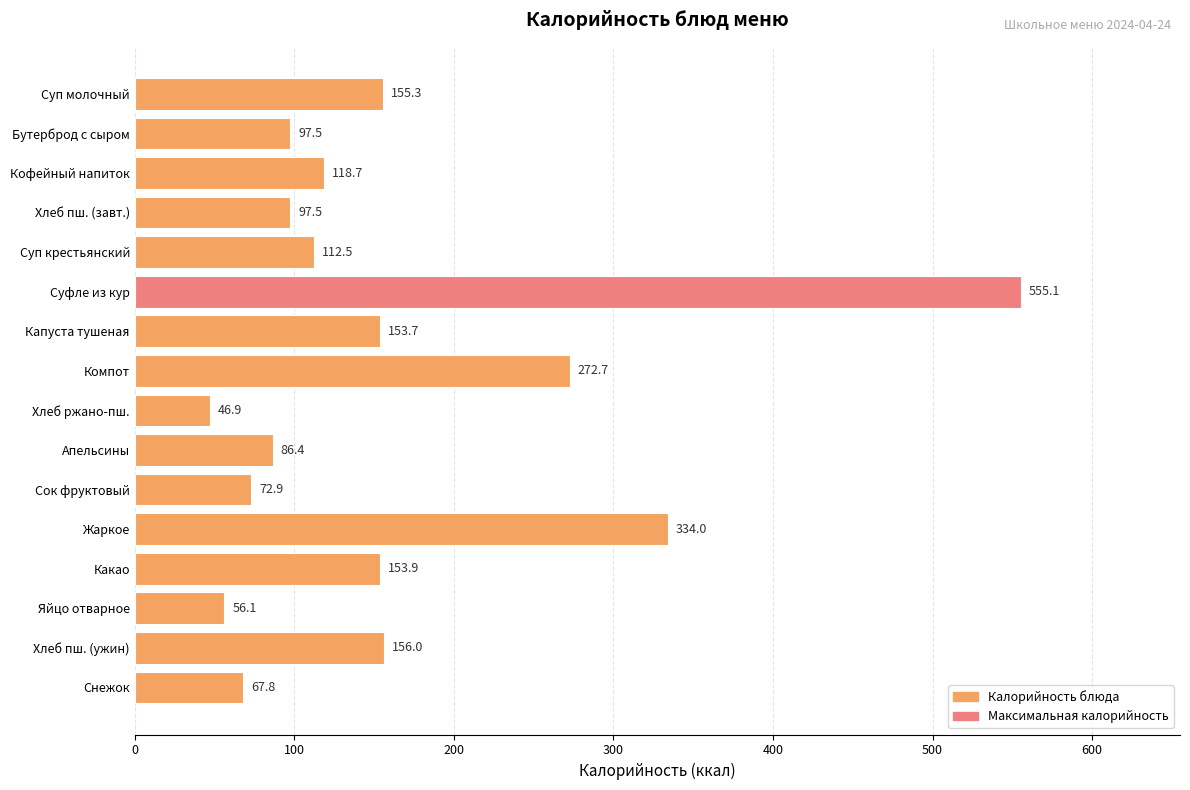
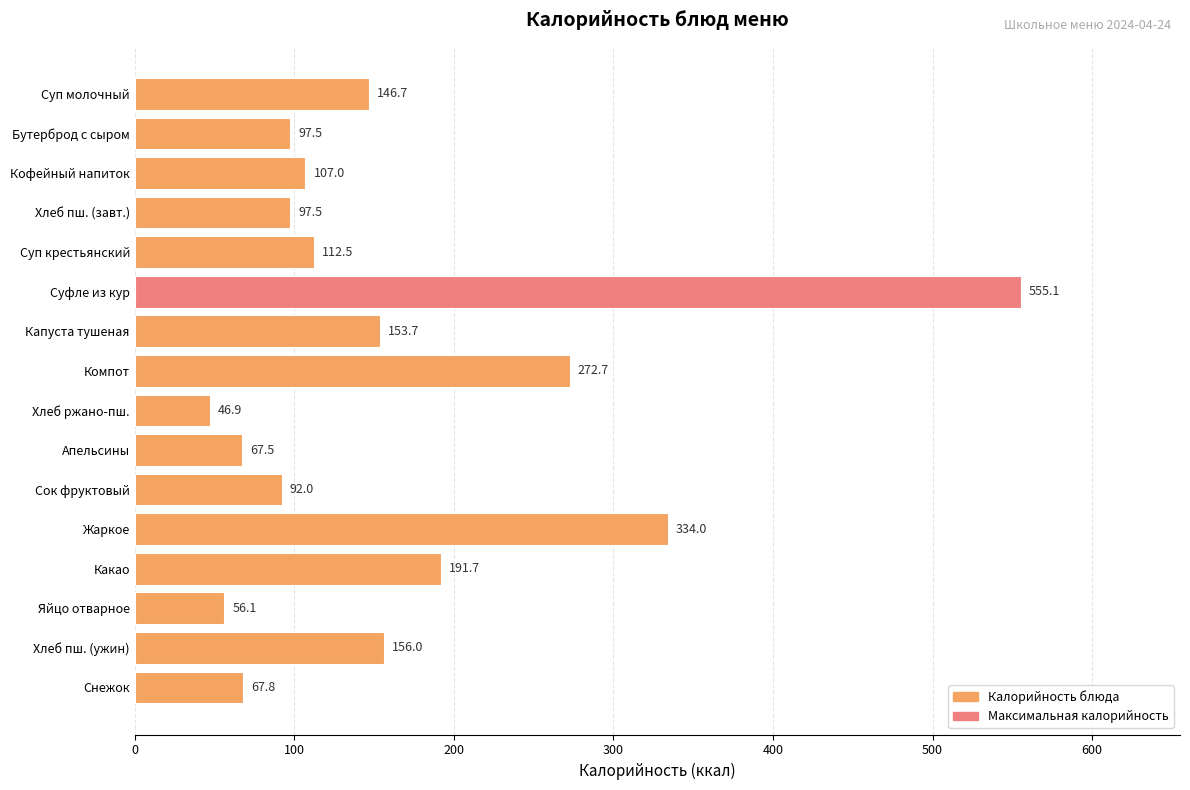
Суп молочный: 155.3 -> 146.7
Кофейный напиток: 118.7 -> 107.0
Апельсины: 86.4 -> 67.5
Сок фруктовый: 72.9 -> 92.0
Какао: 153.9 -> 191.7
